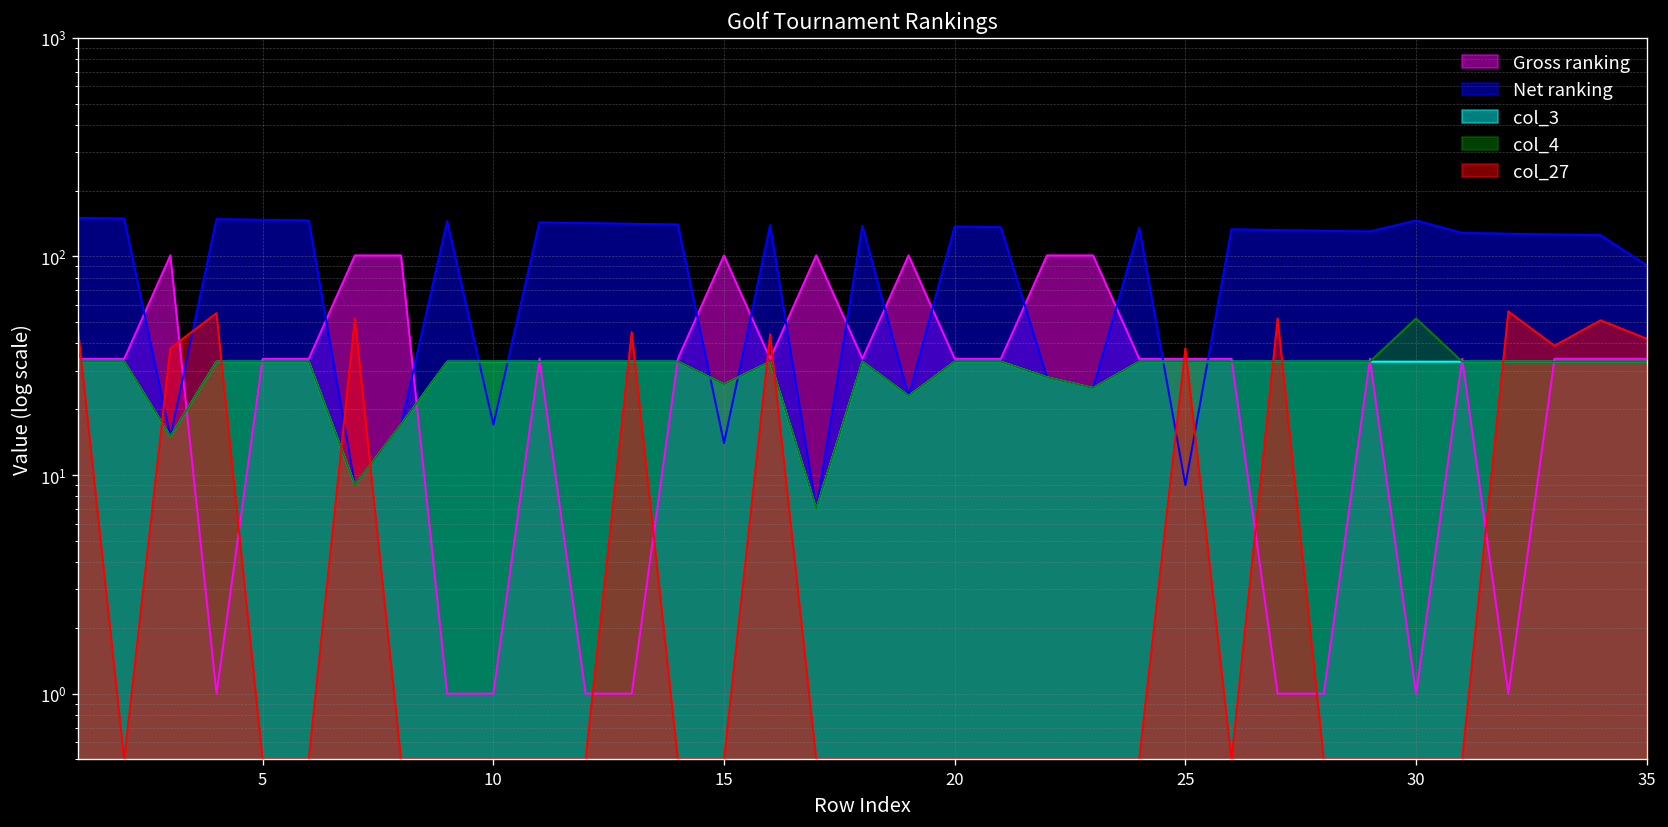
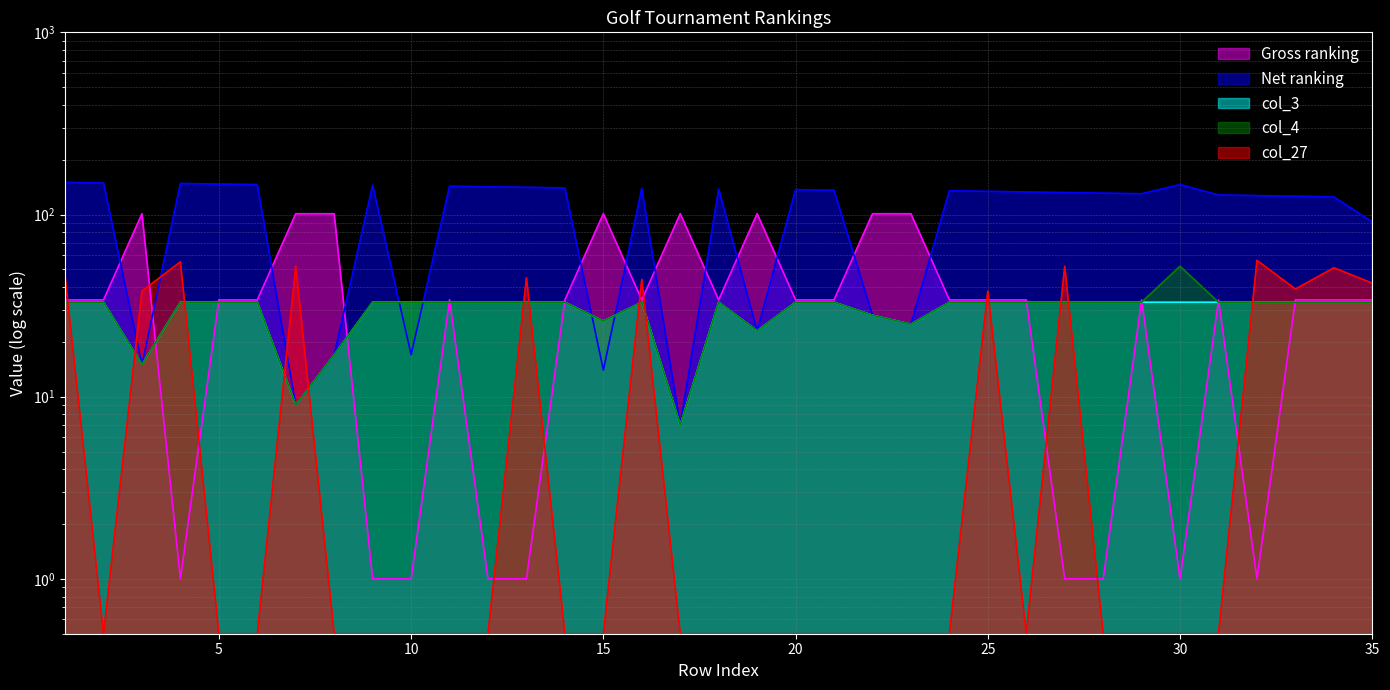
Net ranking, 25: 9 -> 130
